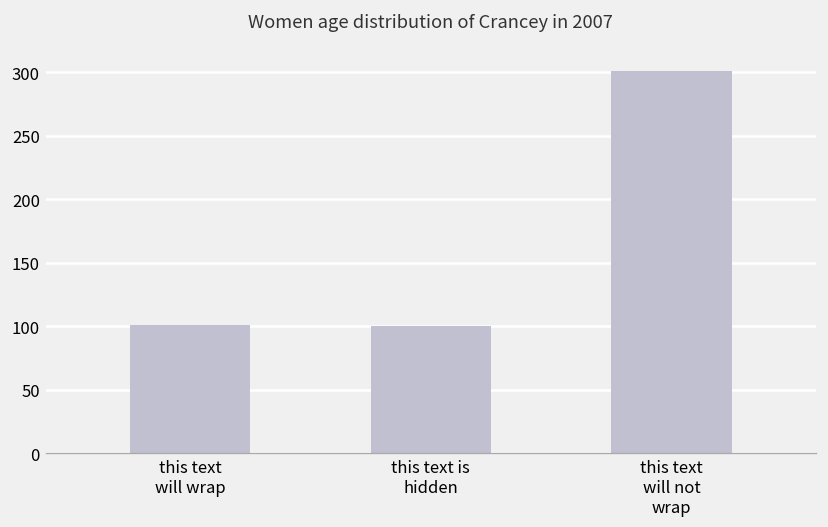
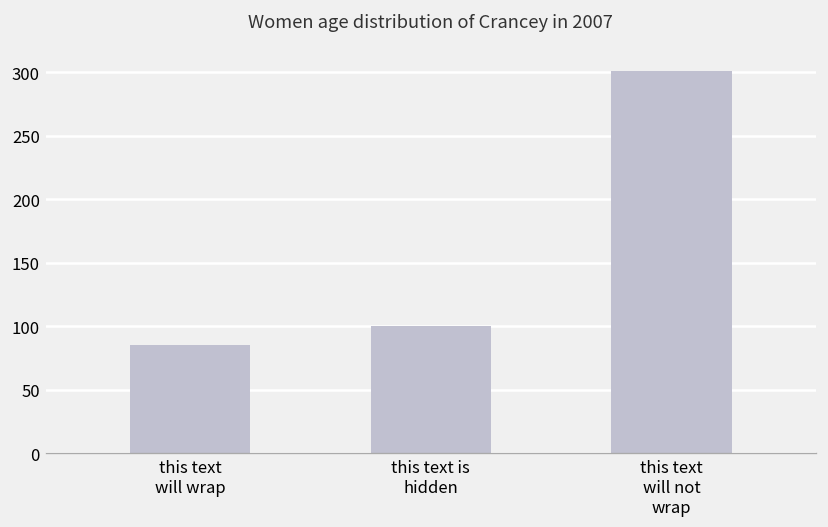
this text will wrap: 101 -> 85
